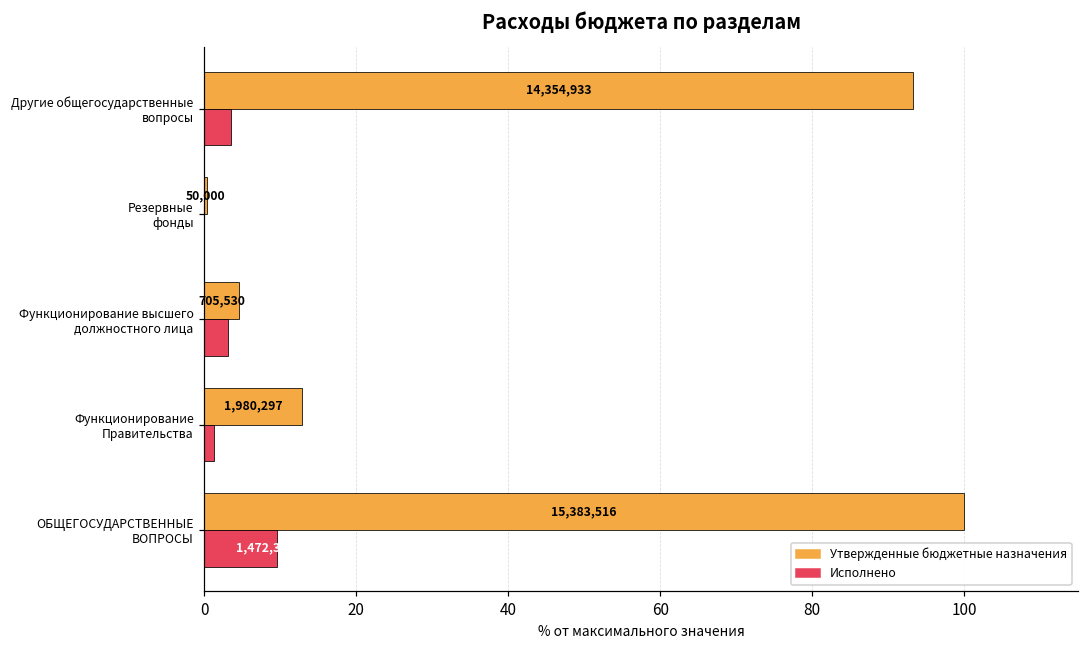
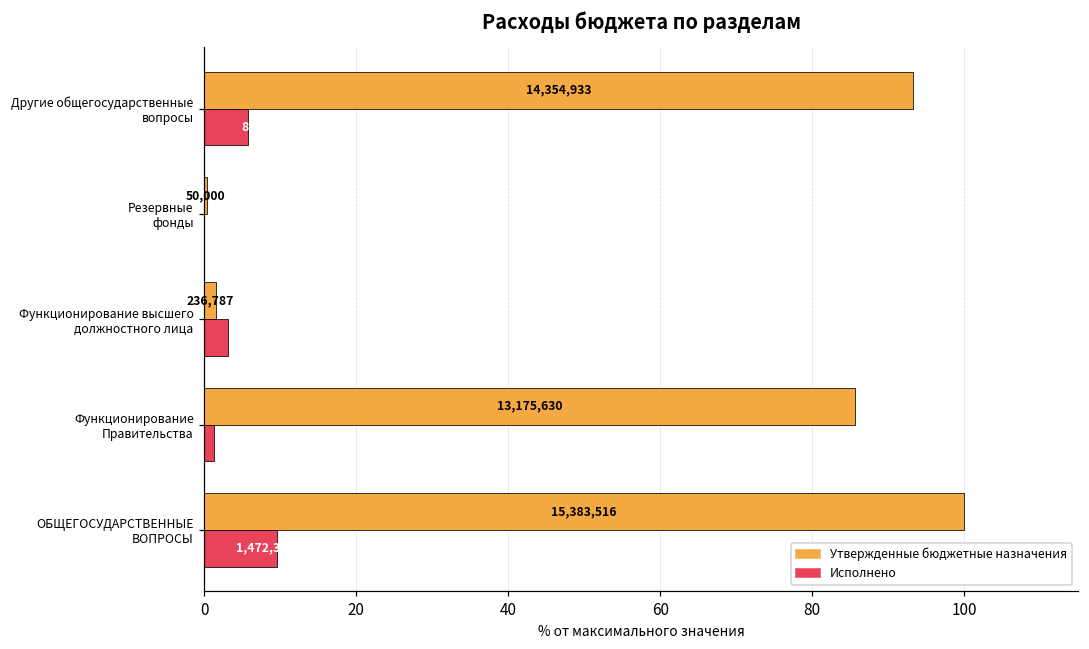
Исполнено, Другие общегосударственные вопросы: 4 -> 6
Утвержденные бюджетные назначения, Функционирование высшего должностного лица: 705,530 -> 236,787
Утвержденные бюджетные назначения, Функционирование Правительства: 1,980,297 -> 13,175,630
